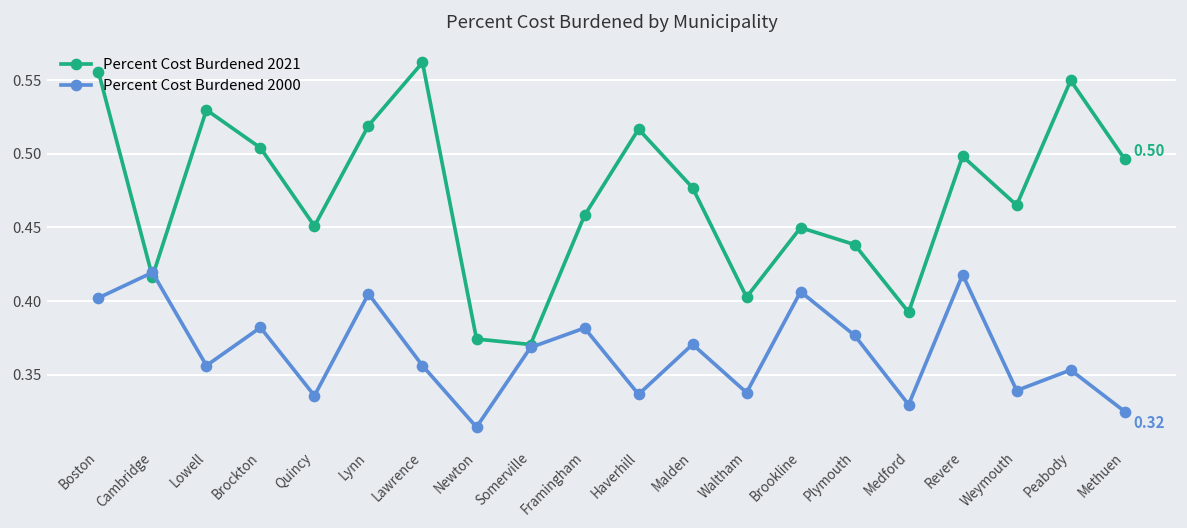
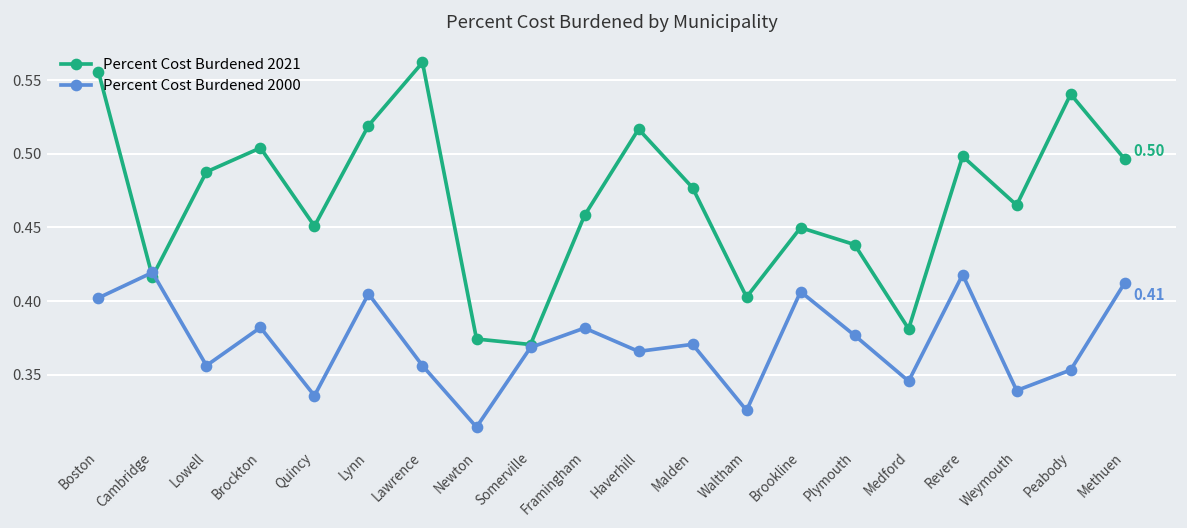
Percent Cost Burdened 2021, Lowell: 0.530 -> 0.488
Percent Cost Burdened 2000, Haverhill: 0.337 -> 0.366
Percent Cost Burdened 2000, Waltham: 0.338 -> 0.326
Percent Cost Burdened 2021, Medford: 0.392 -> 0.381
Percent Cost Burdened 2000, Medford: 0.330 -> 0.346
Percent Cost Burdened 2021, Peabody: 0.550 -> 0.540
Percent Cost Burdened 2000, Methuen: 0.32 -> 0.41
